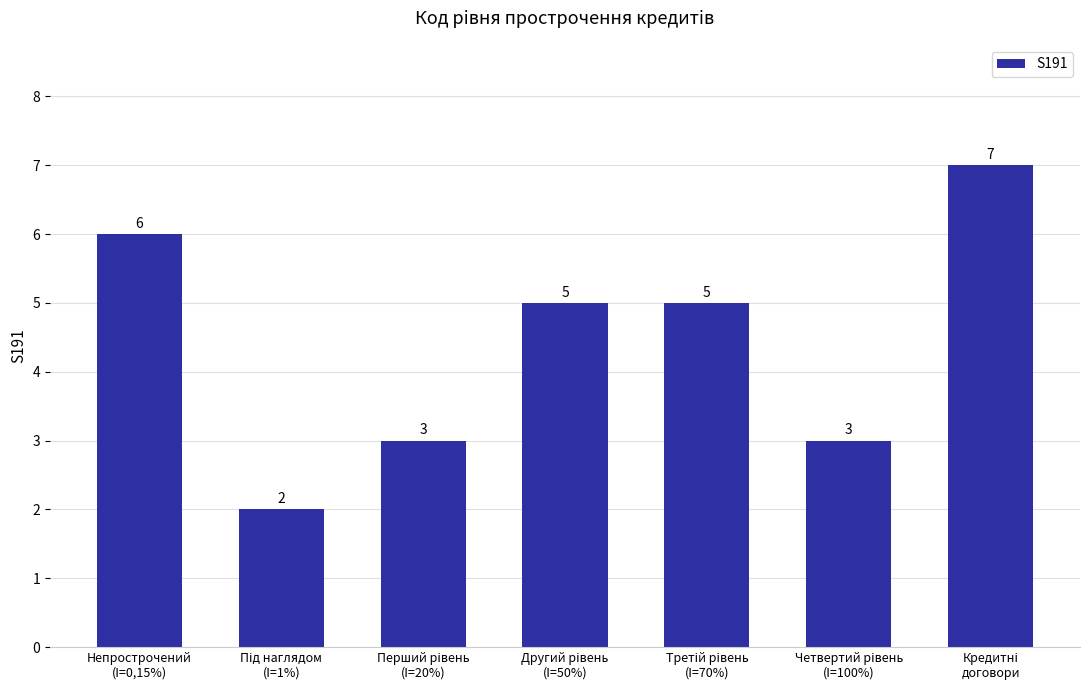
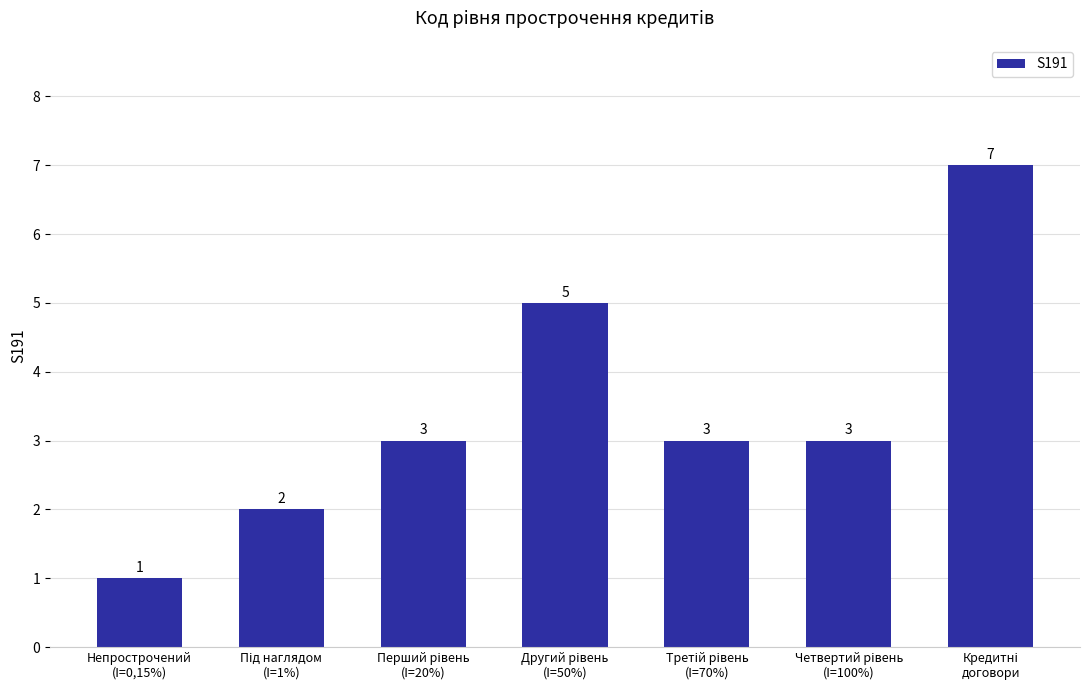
Непрострочений (І=0,15%): 6 -> 1
Третій рівень (І=70%): 5 -> 3
